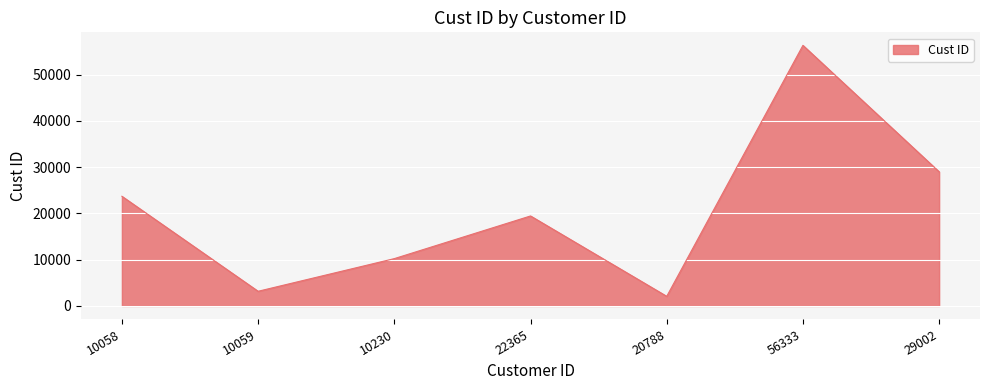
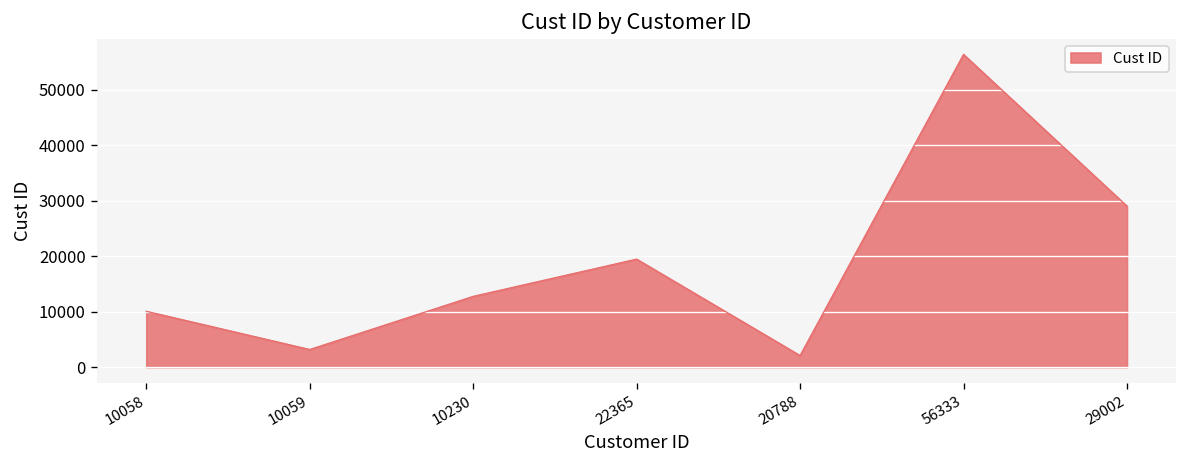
10058: 24000 -> 10000
10230: 10000 -> 13000
